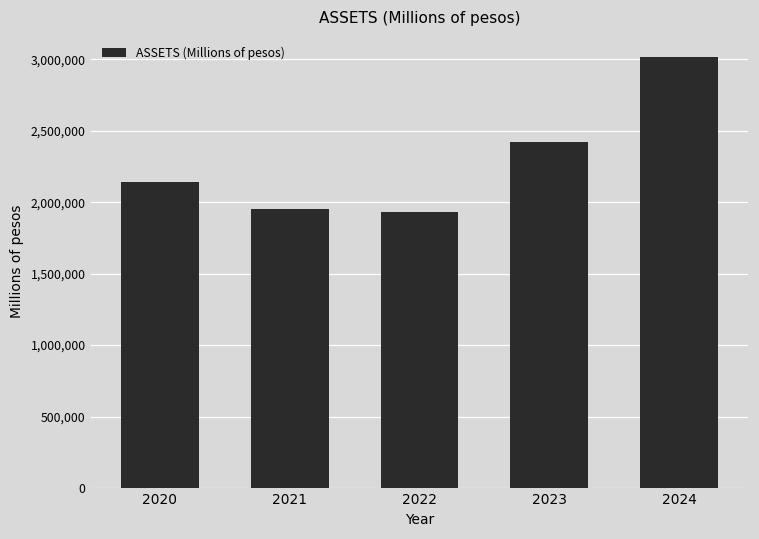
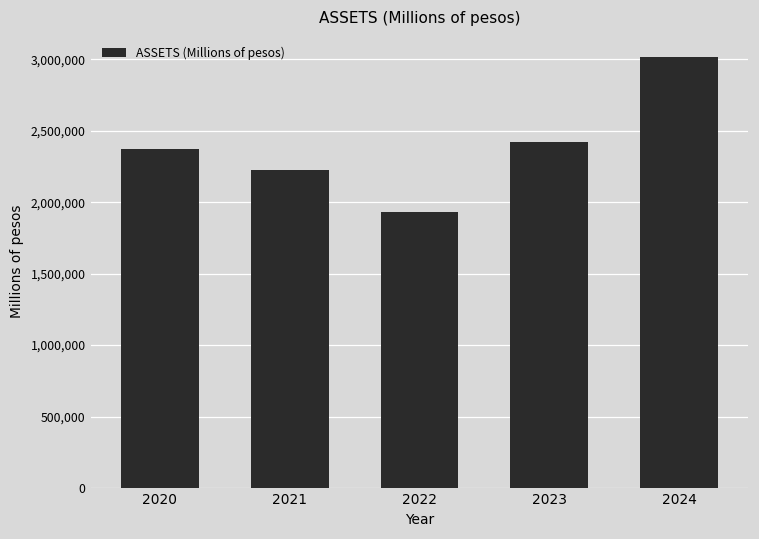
2020: 2,140,000 -> 2,370,000
2021: 1,960,000 -> 2,230,000
